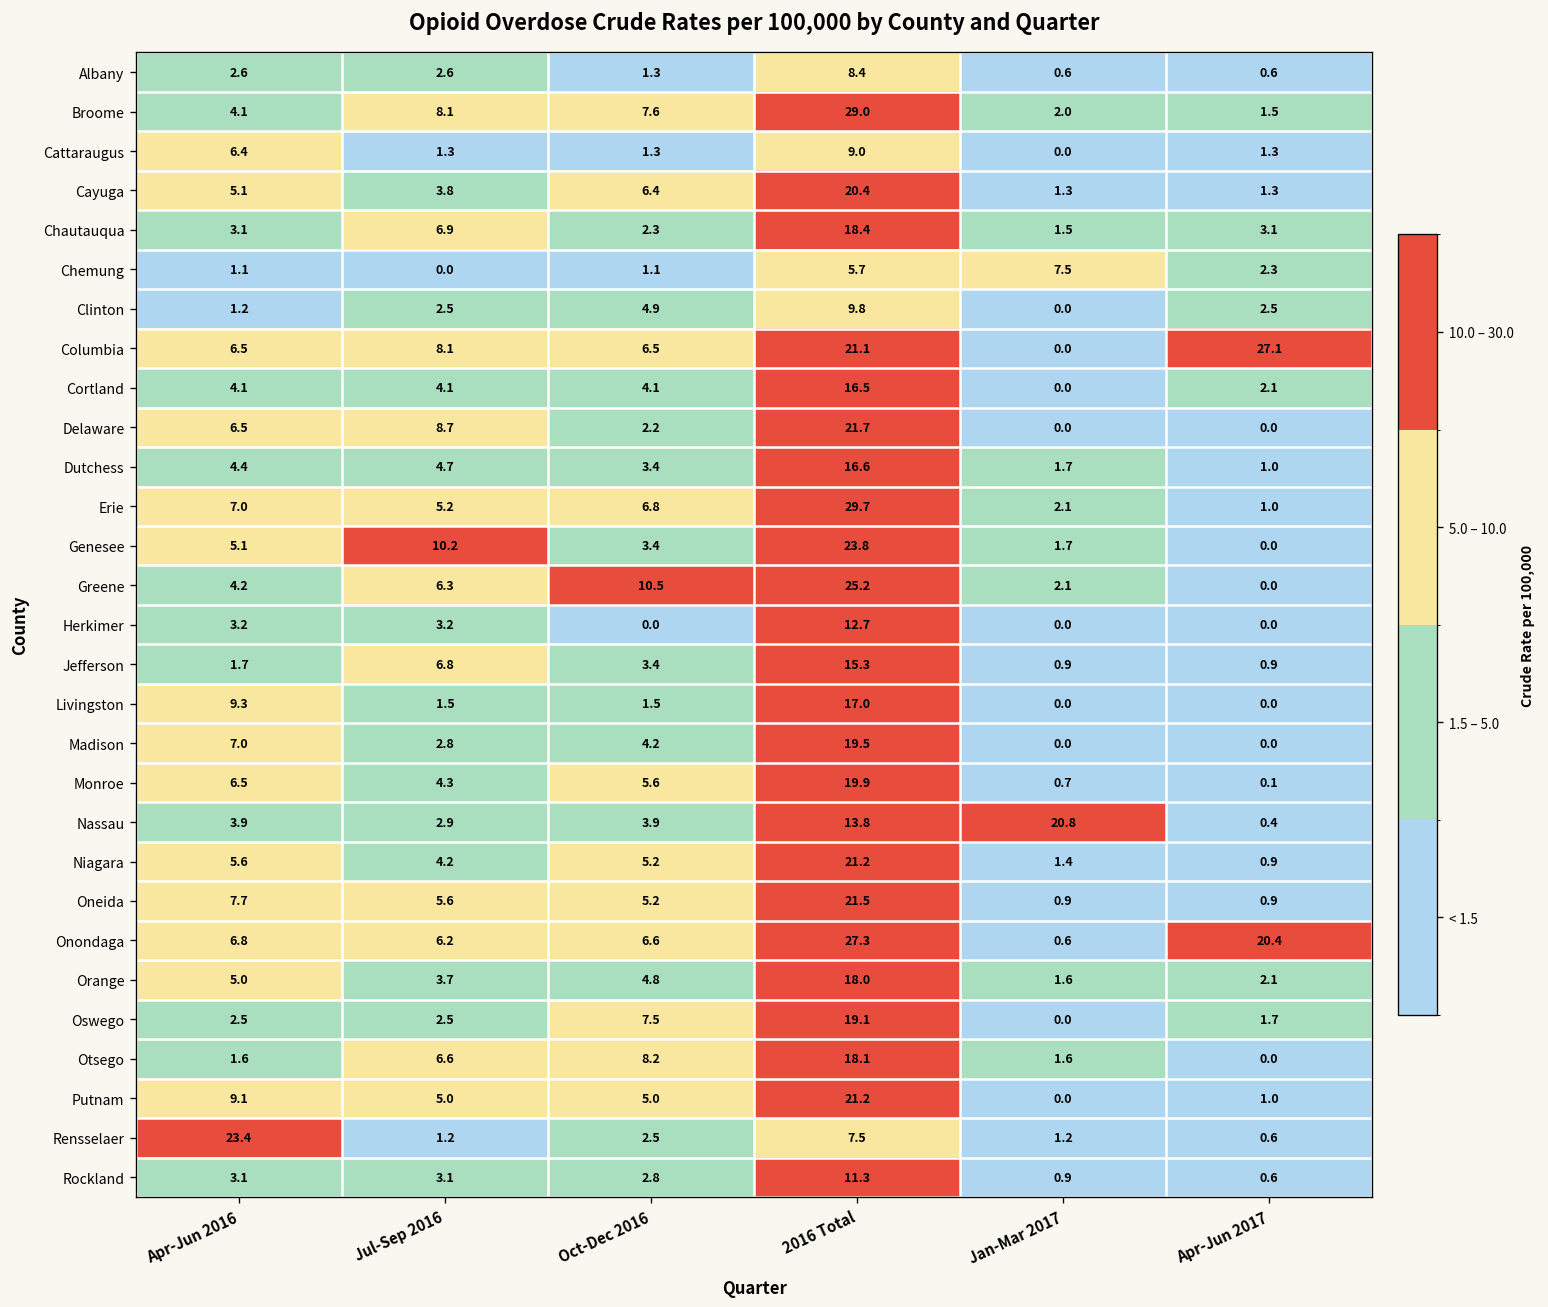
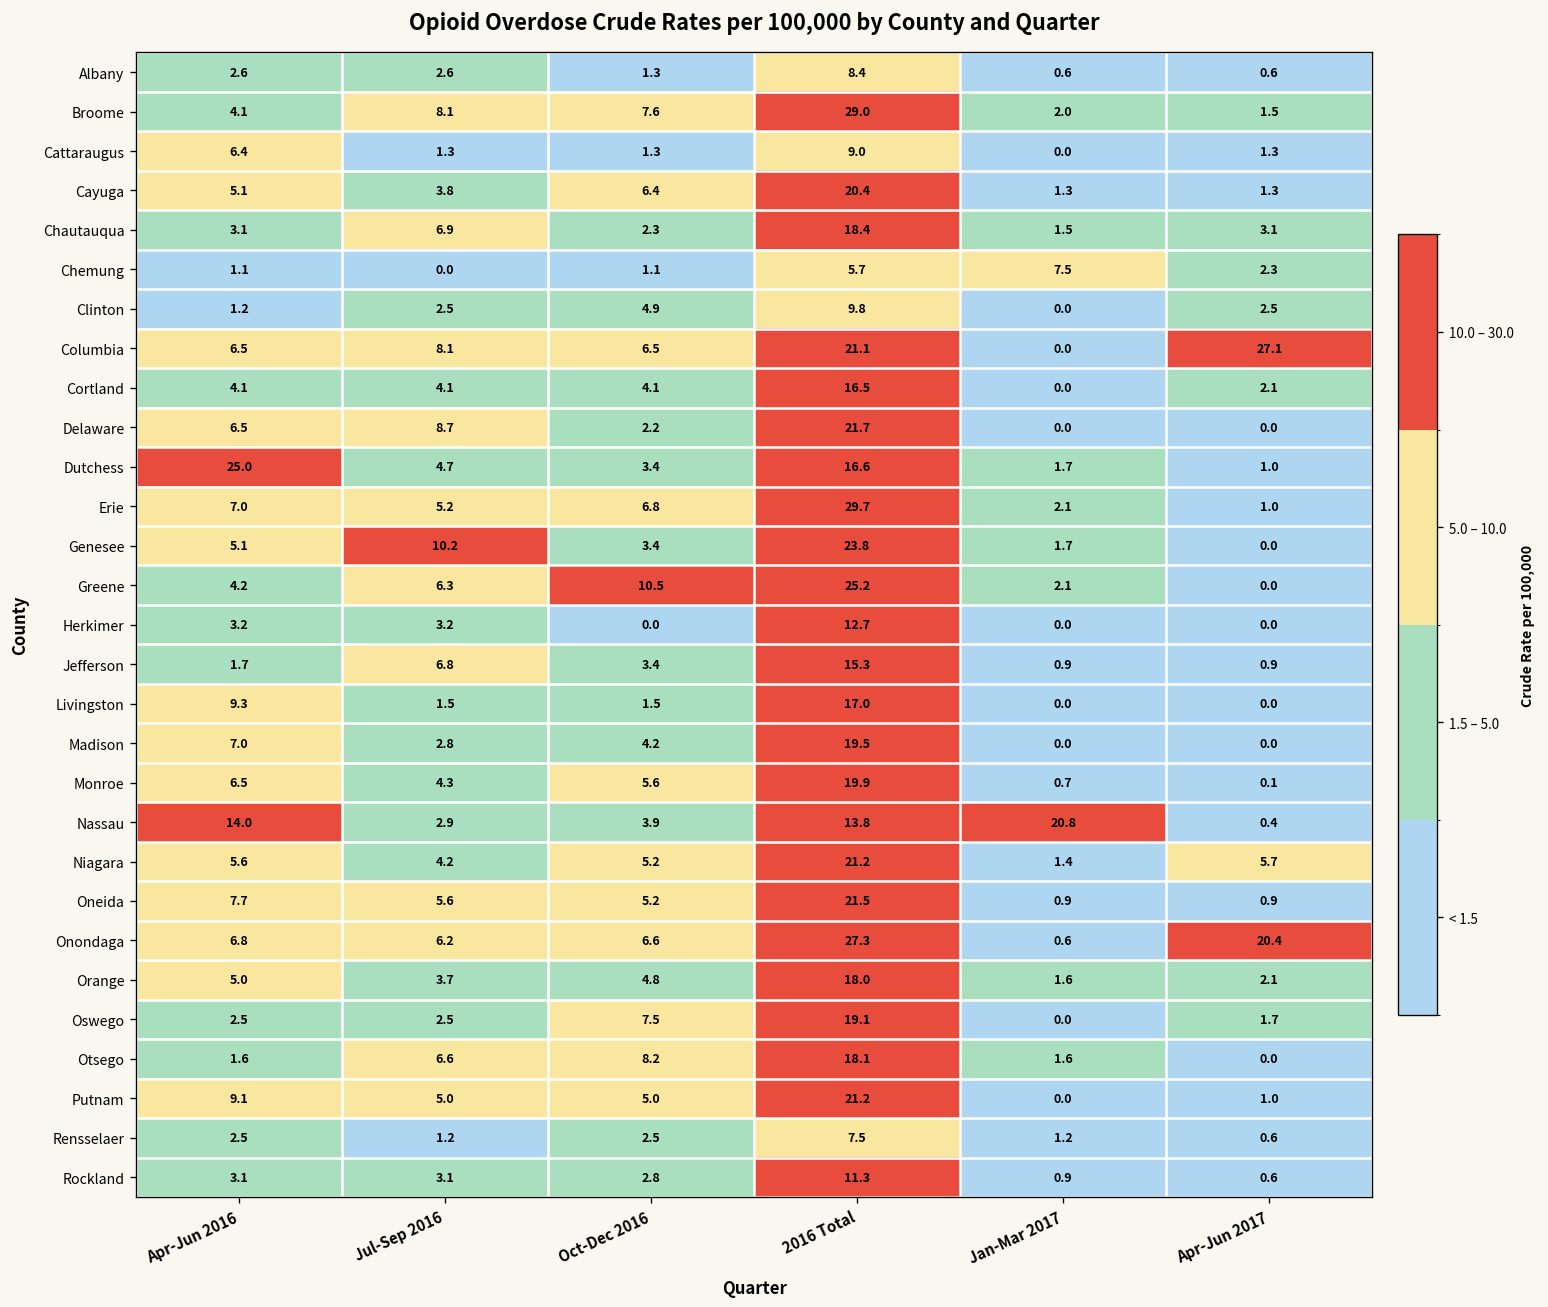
Dutchess, Apr-Jun 2016: 4.4 -> 25.0
Nassau, Apr-Jun 2016: 3.9 -> 14.0
Niagara, Apr-Jun 2017: 0.9 -> 5.7
Rensselaer, Apr-Jun 2016: 23.4 -> 2.5
